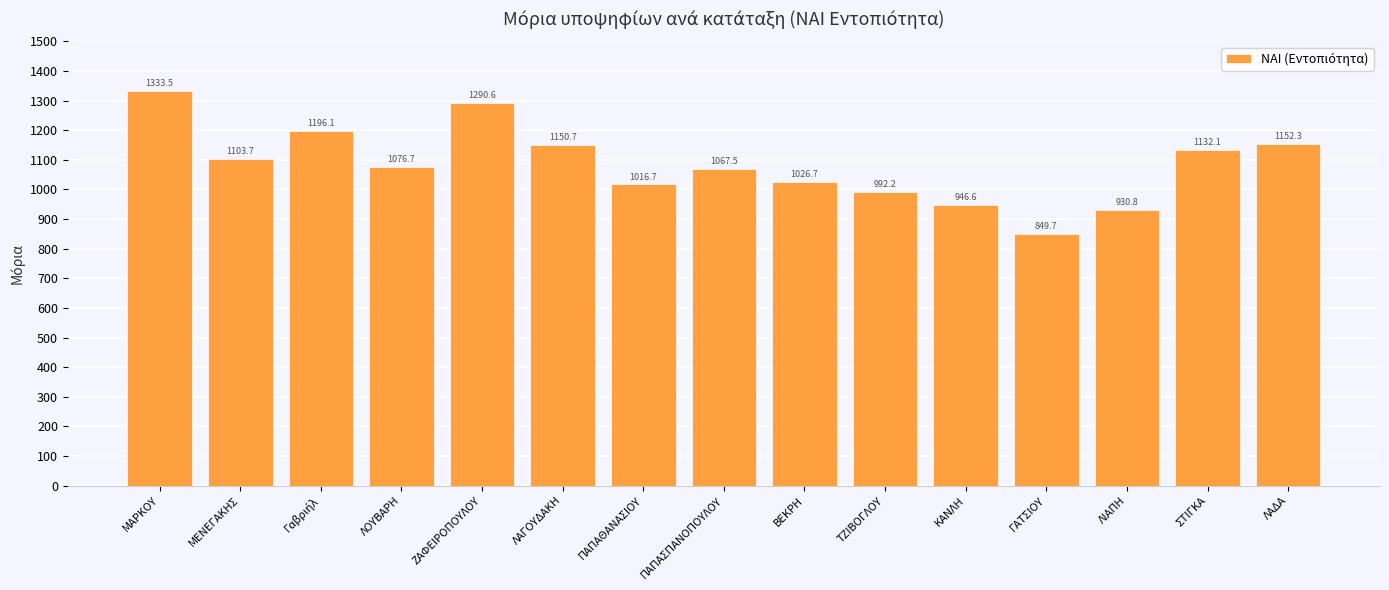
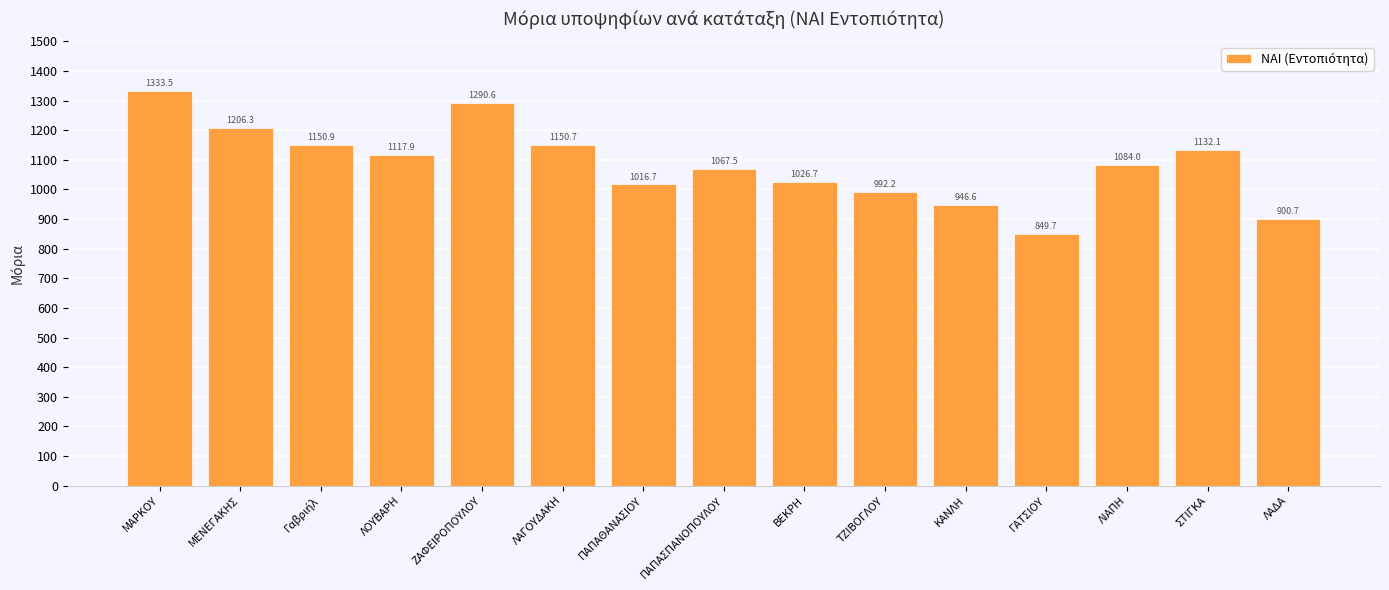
ΜΕΝΕΓΑΚΗΣ: 1103.7 -> 1206.3
Γαβριήλ: 1196.1 -> 1150.9
ΛΟΥΒΑΡΗ: 1076.7 -> 1117.9
ΛΙΑΠΗ: 930.8 -> 1084.0
ΛΑΔΑ: 1152.3 -> 900.7
